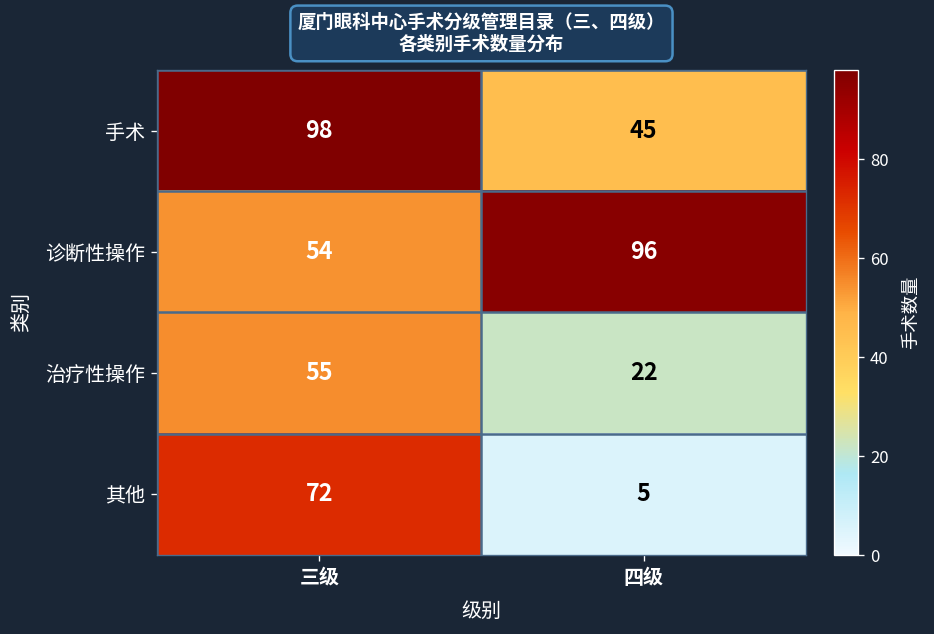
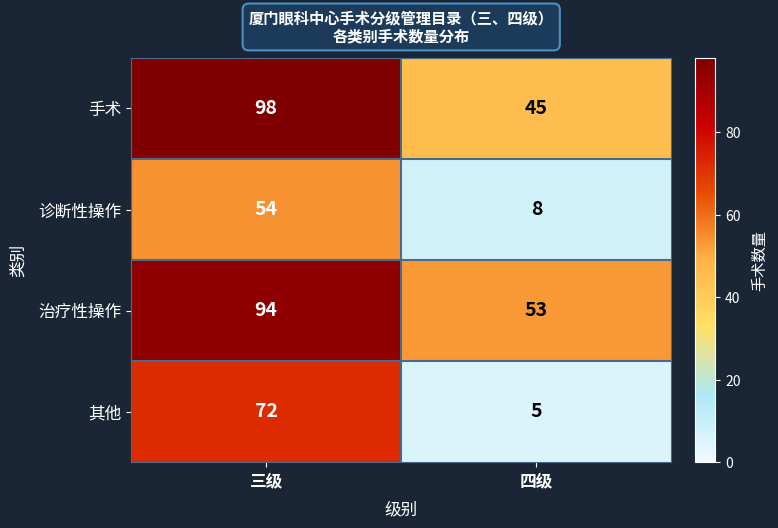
诊断性操作, 四级: 96 -> 8
治疗性操作, 三级: 55 -> 94
治疗性操作, 四级: 22 -> 53
